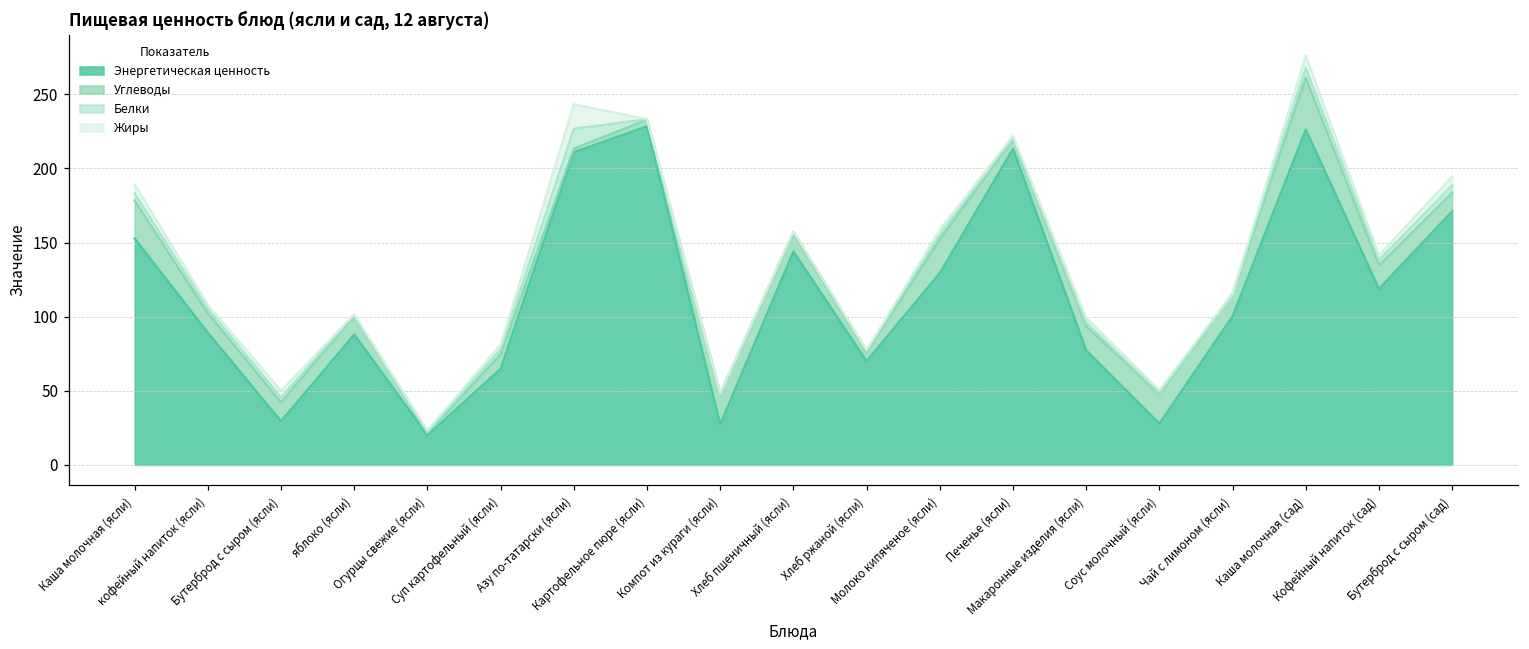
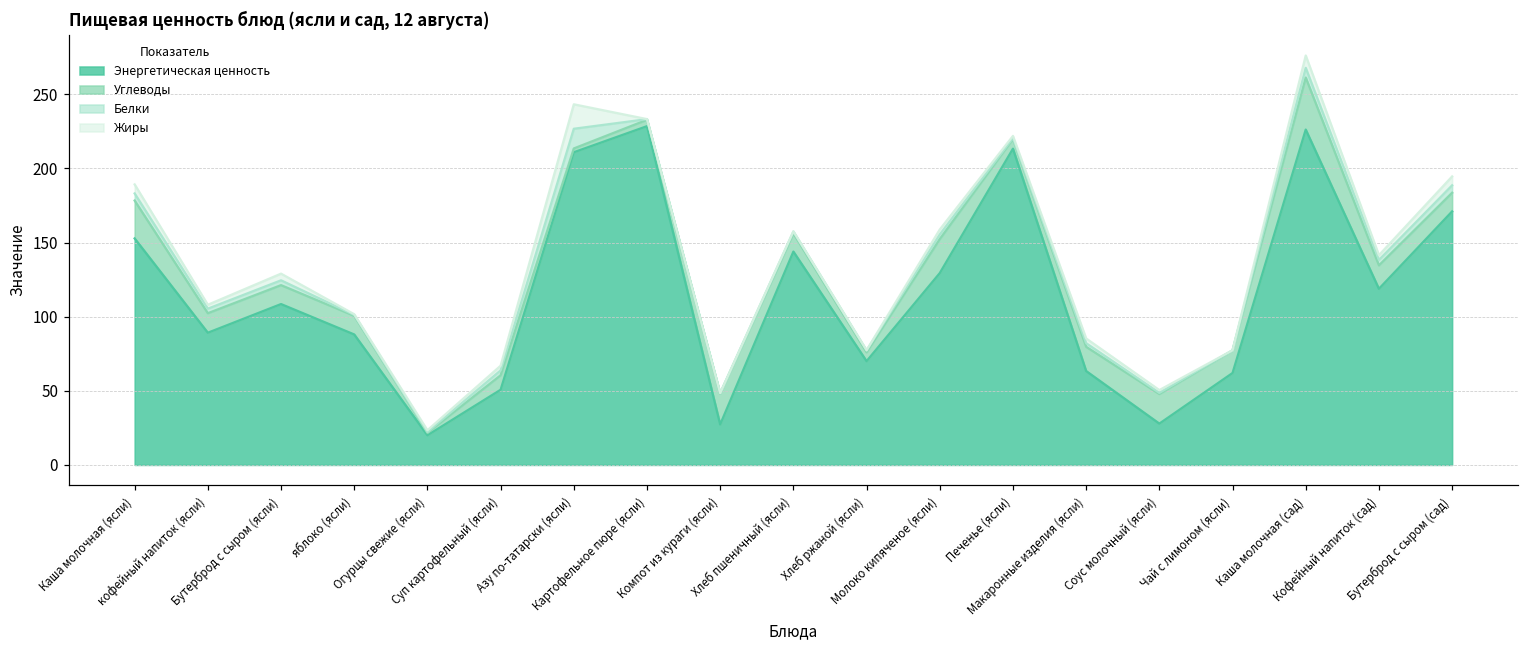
Энергетическая ценность, Бутерброд с сыром (ясли): 30 -> 109
Энергетическая ценность, Суп картофельный (ясли): 65 -> 51
Энергетическая ценность, Макаронные изделия (ясли): 77 -> 63
Энергетическая ценность, Чай с лимоном (ясли): 100 -> 62
